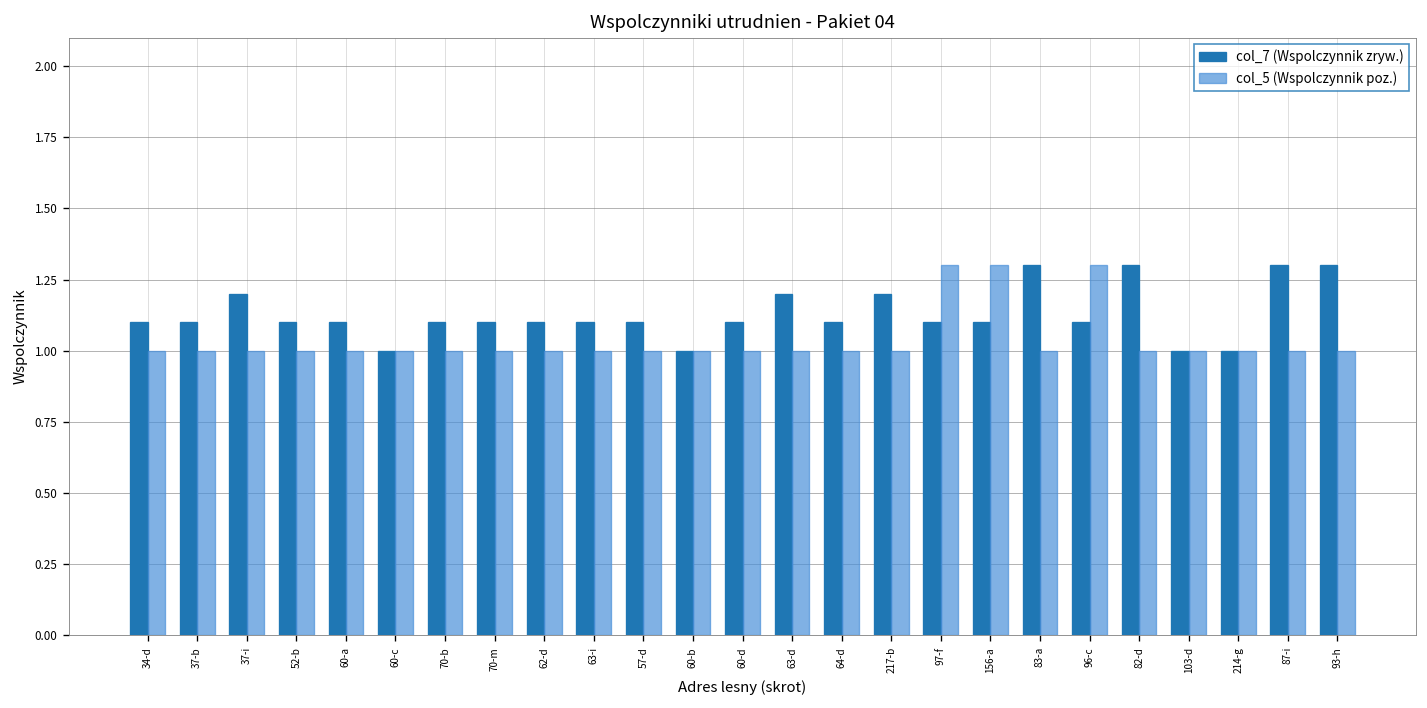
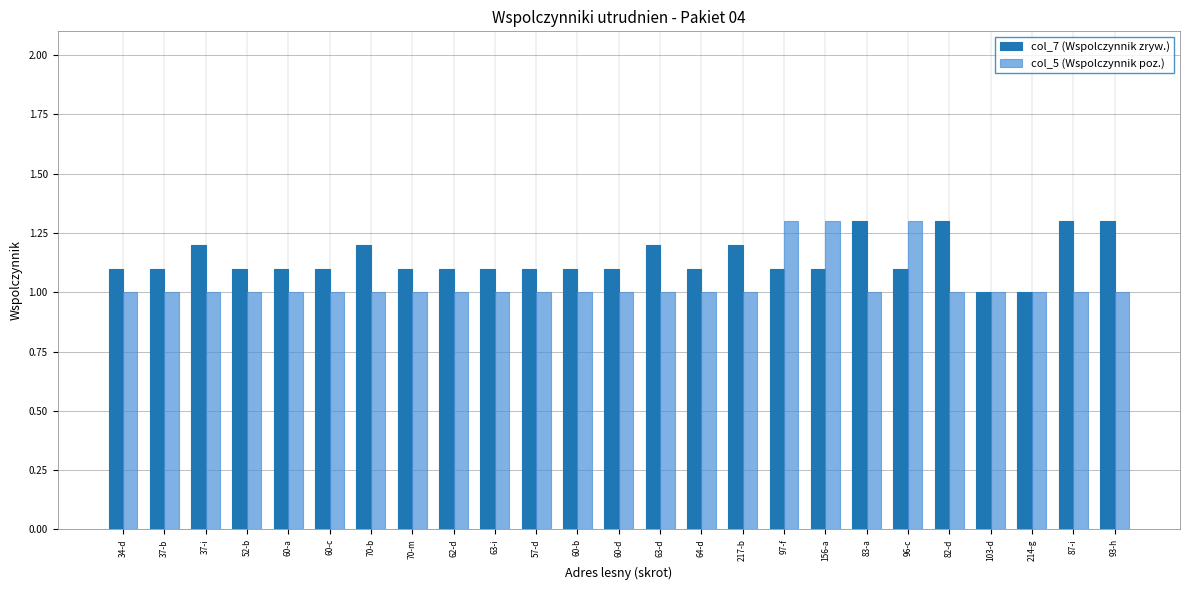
col_7 (Wspolczynnik zryw.), 60-c: 1.0 -> 1.1
col_7 (Wspolczynnik zryw.), 70-b: 1.1 -> 1.2
col_7 (Wspolczynnik zryw.), 60-b: 1.0 -> 1.1
